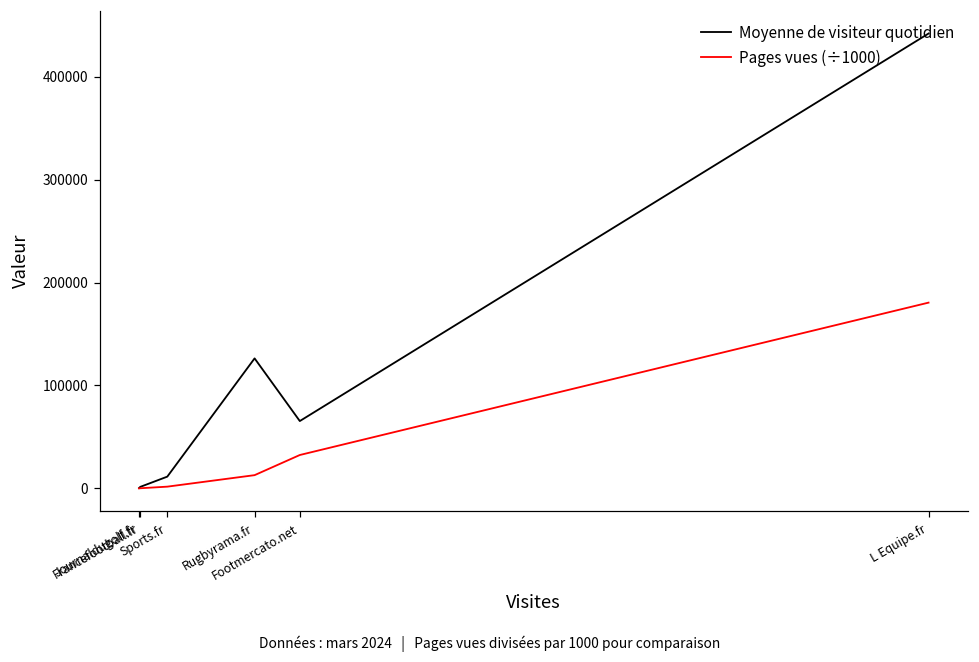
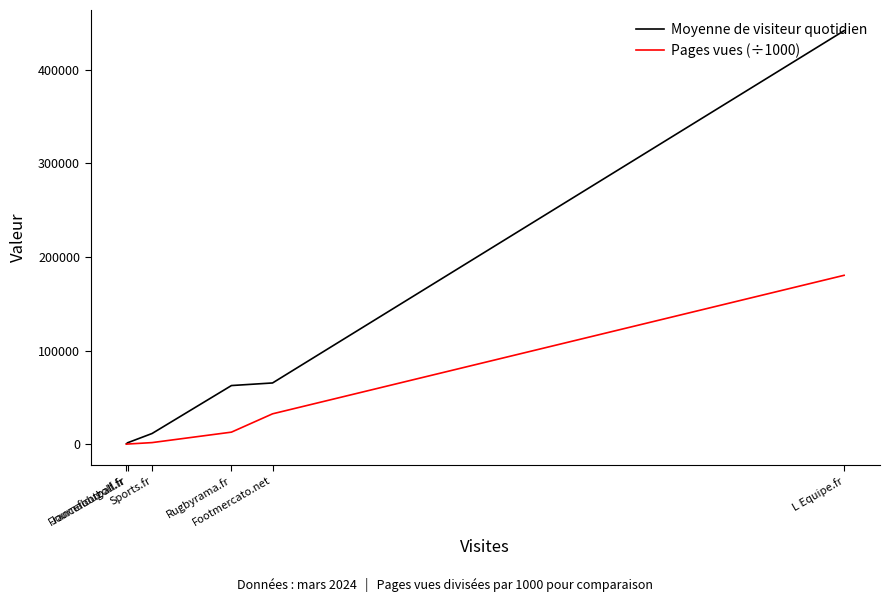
Moyenne de visiteur quotidien, Rugbyrama.fr: 130000 -> 60000
